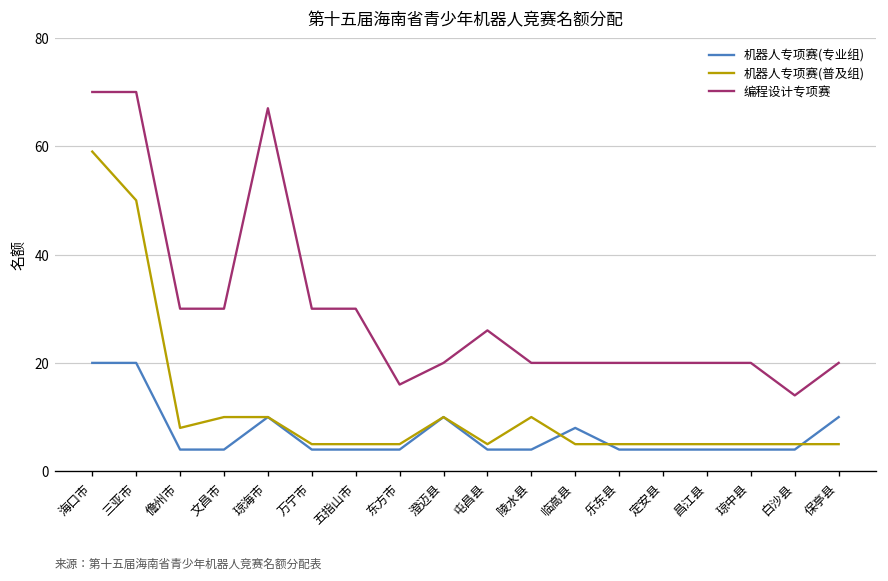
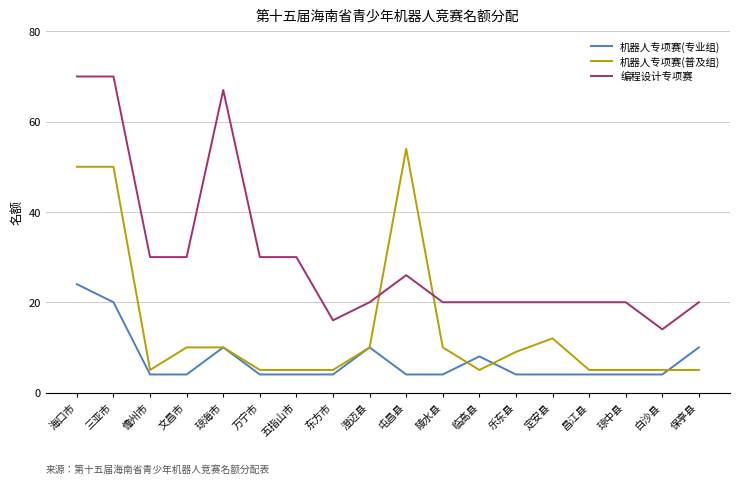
机器人专项赛(专业组), 海口市: 20 -> 24
机器人专项赛(普及组), 海口市: 59 -> 50
机器人专项赛(普及组), 儋州市: 8 -> 5
机器人专项赛(普及组), 屯昌县: 5 -> 54
机器人专项赛(普及组), 乐东县: 5 -> 9
机器人专项赛(普及组), 定安县: 5 -> 12
